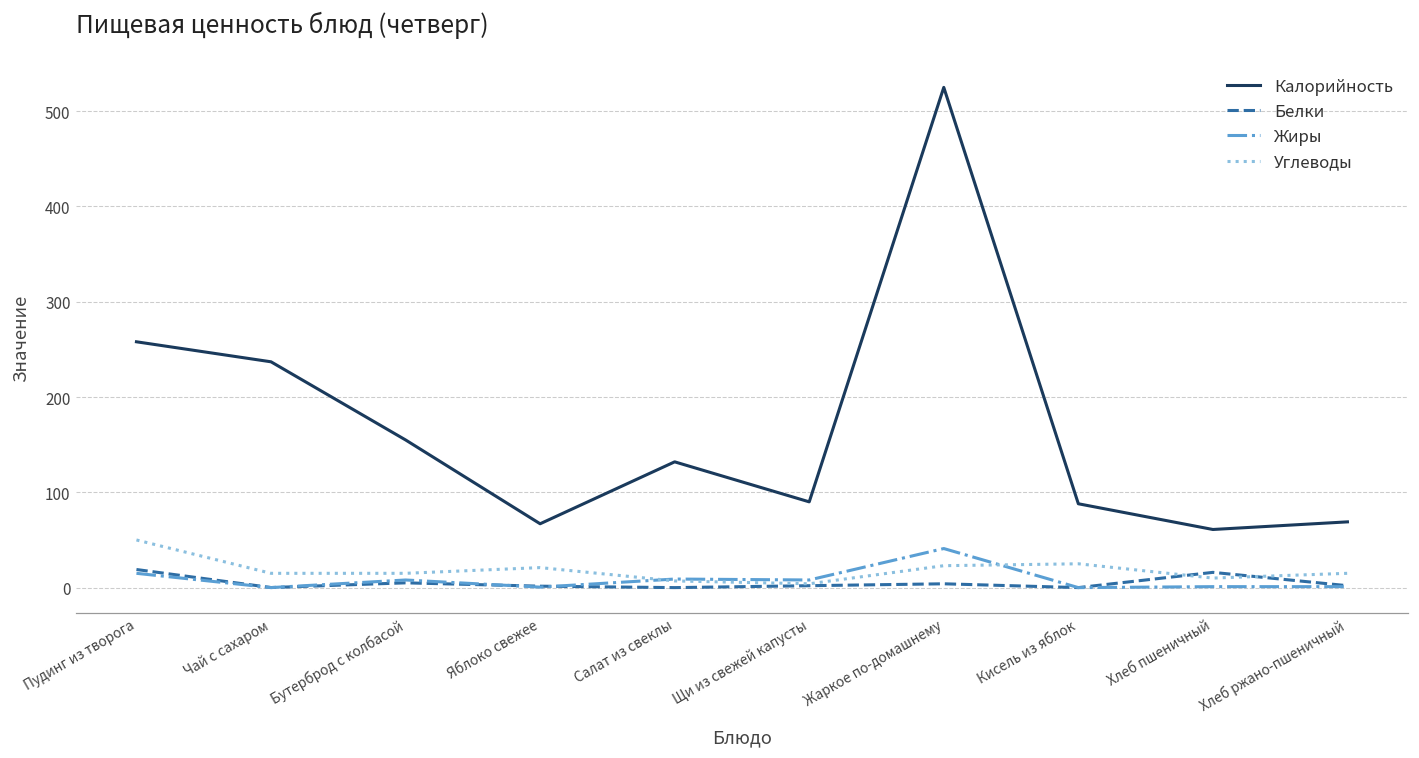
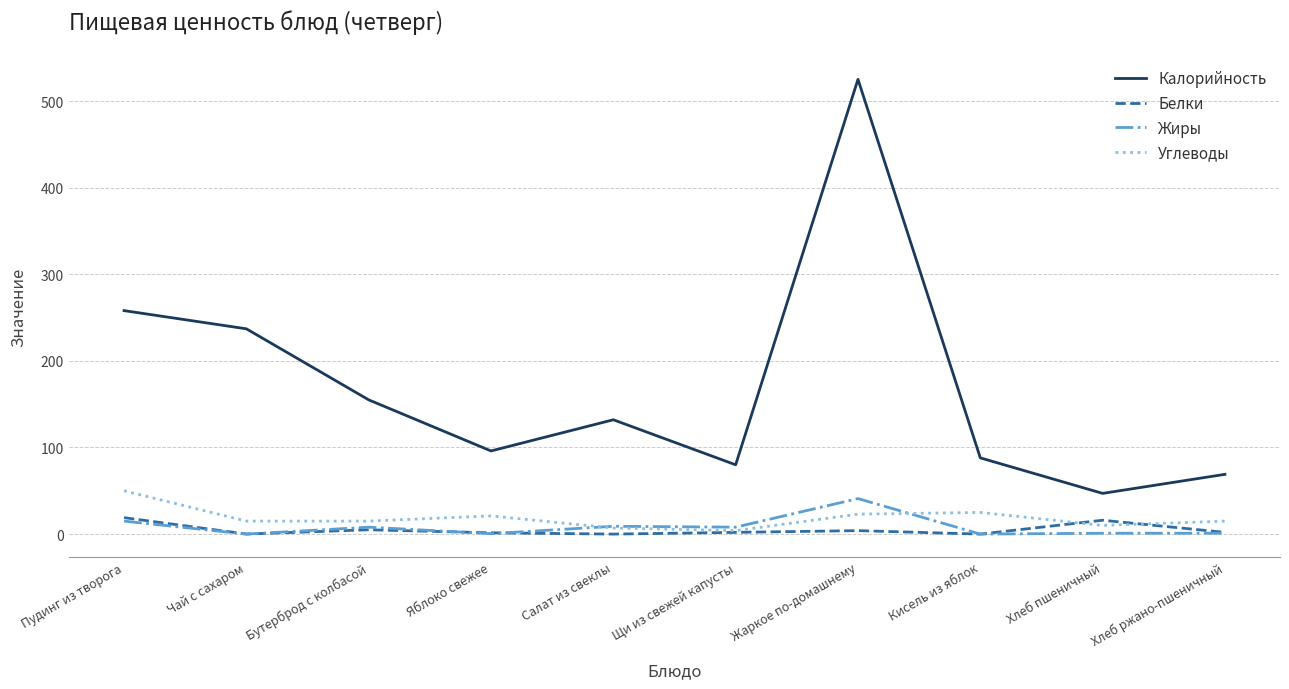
Калорийность, Яблоко свежее: 70 -> 100
Калорийность, Щи из свежей капусты: 90 -> 80
Калорийность, Хлеб пшеничный: 60 -> 50
